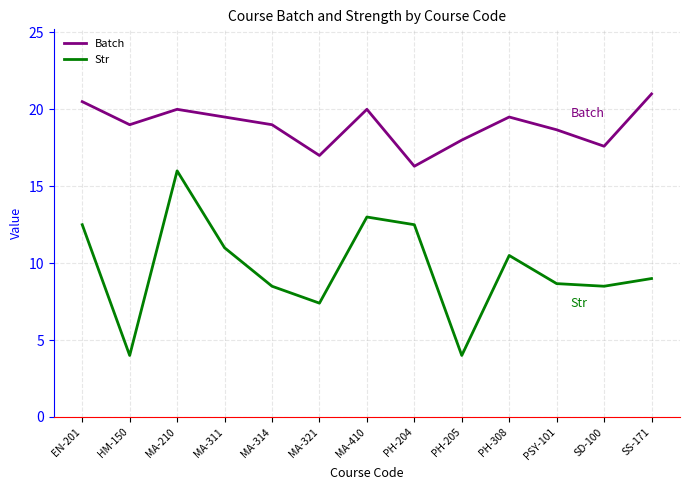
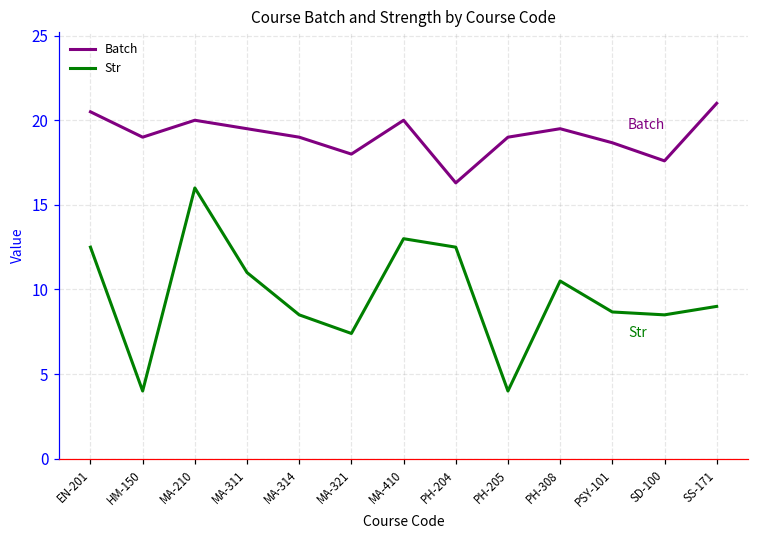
Batch, MA-321: 17 -> 18
Batch, PH-205: 18 -> 19
